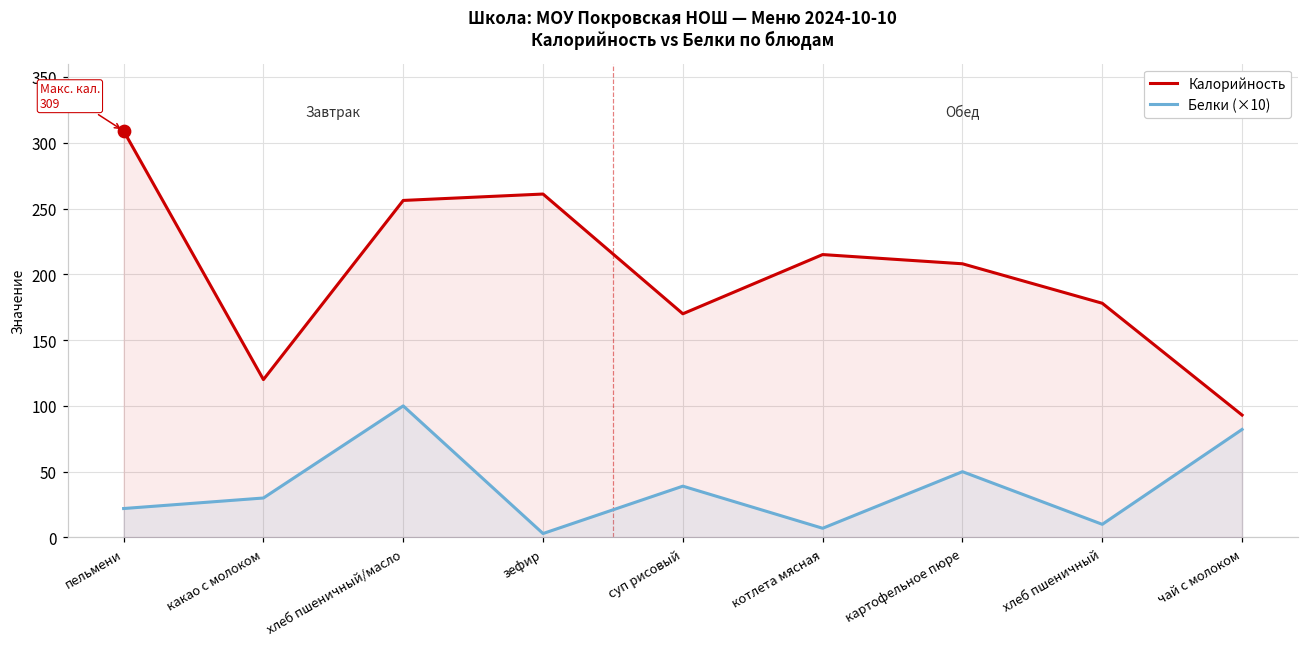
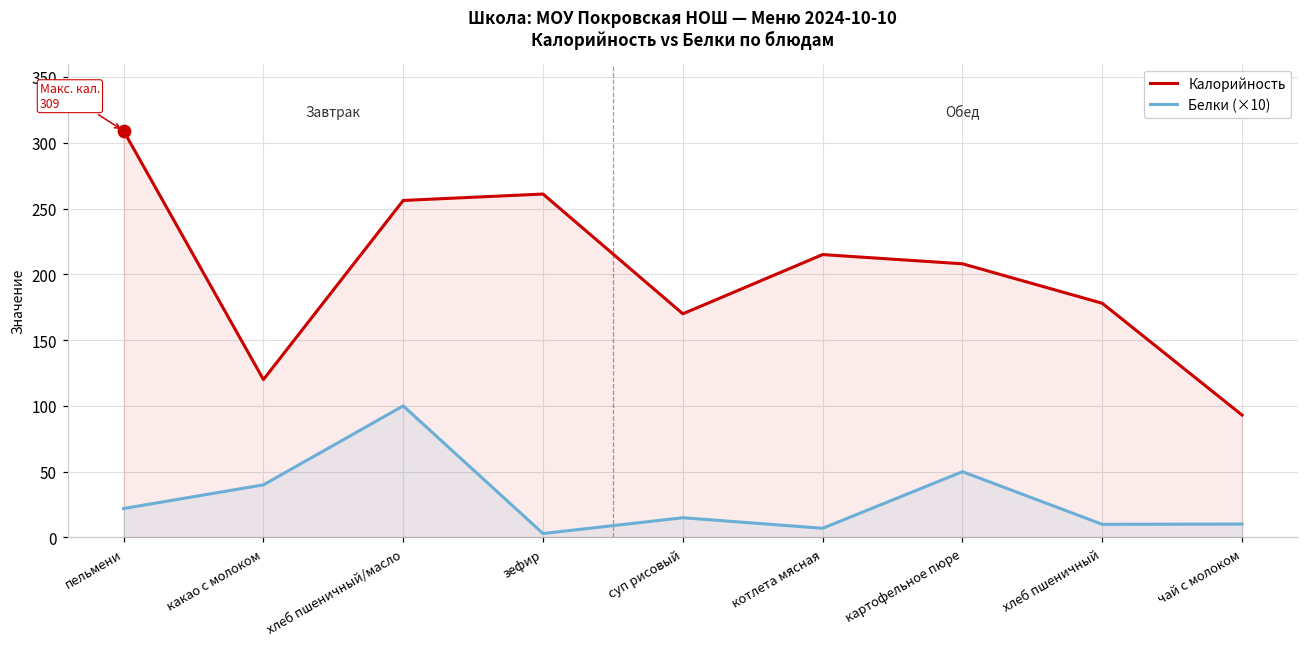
Белки (×10), какао с молоком: 30 -> 40
Белки (×10), суп рисовый: 39 -> 15
Белки (×10), чай с молоком: 82 -> 10
